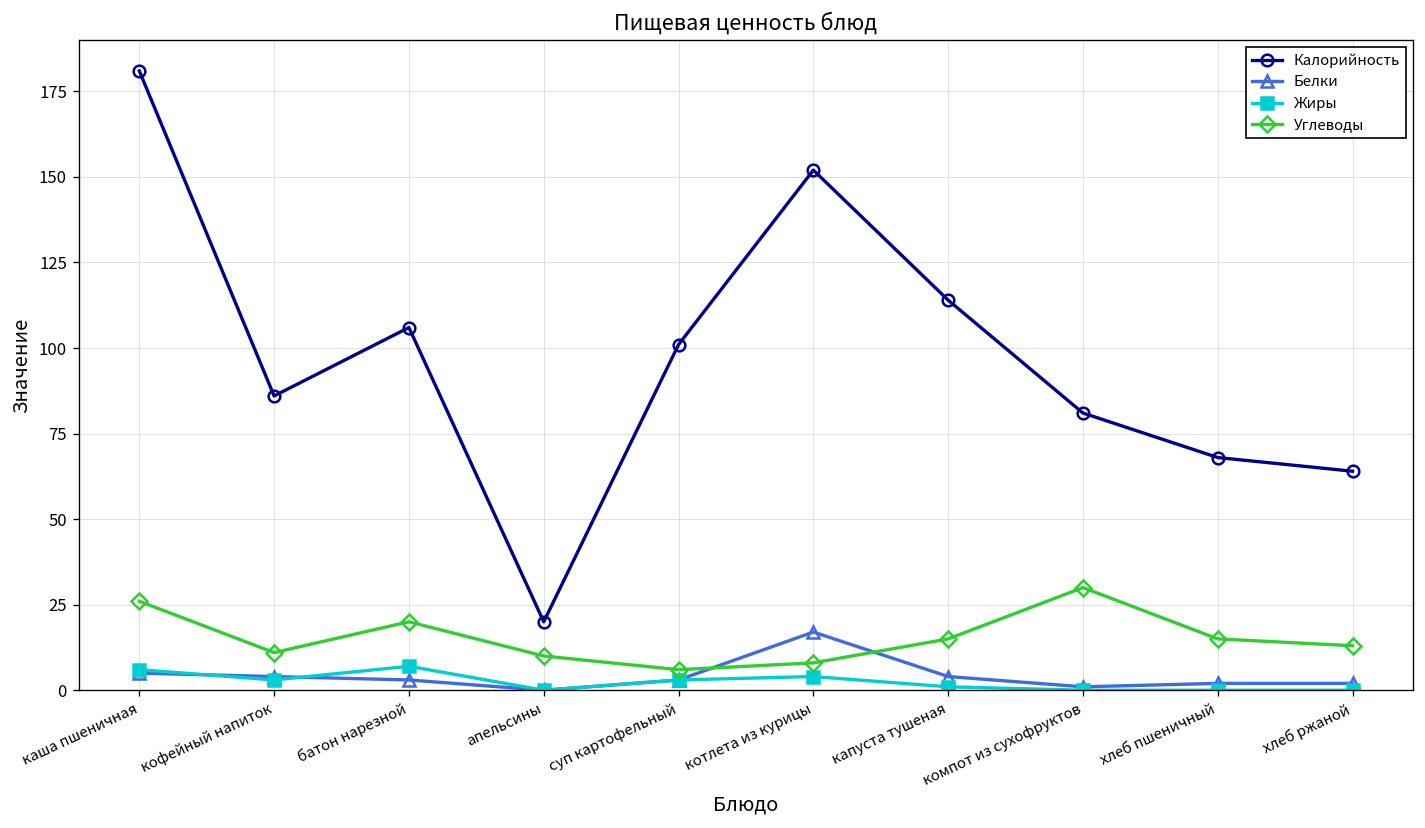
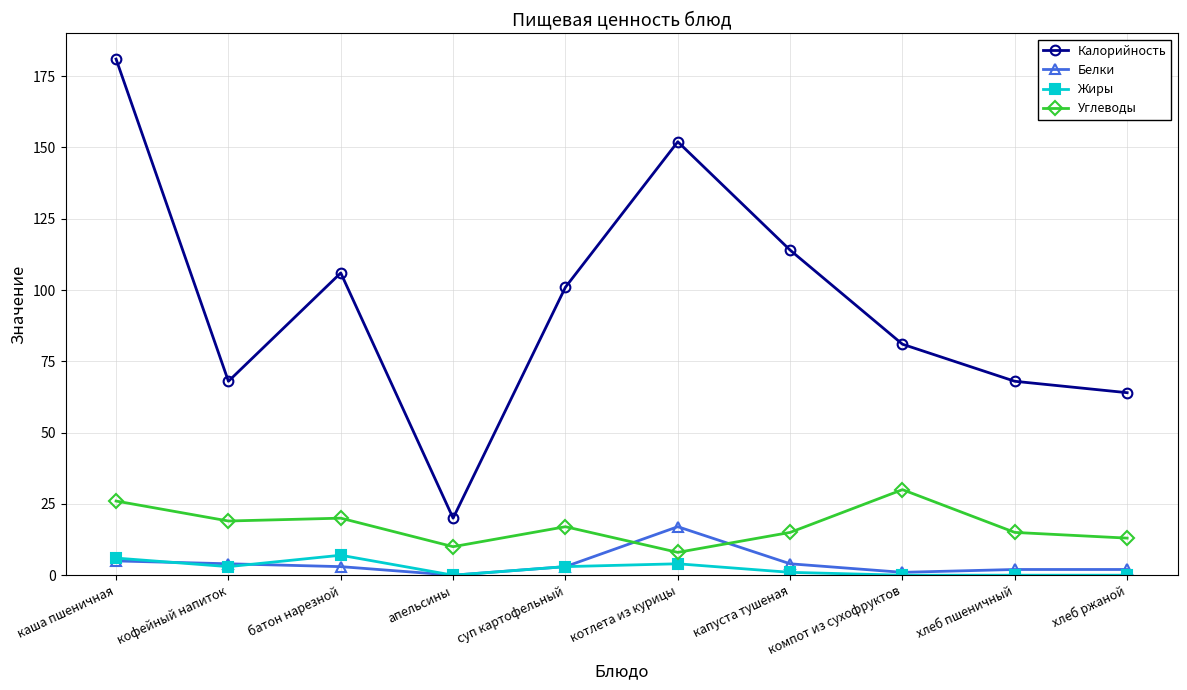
Калорийность, кофейный напиток: 86 -> 68
Углеводы, кофейный напиток: 11 -> 19
Углеводы, суп картофельный: 6 -> 17
